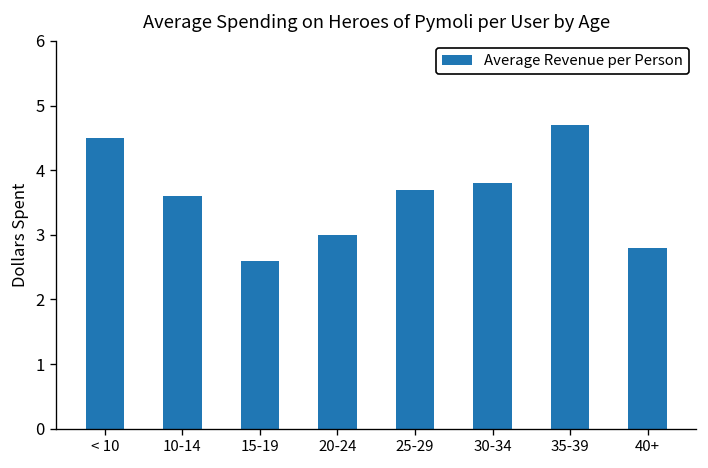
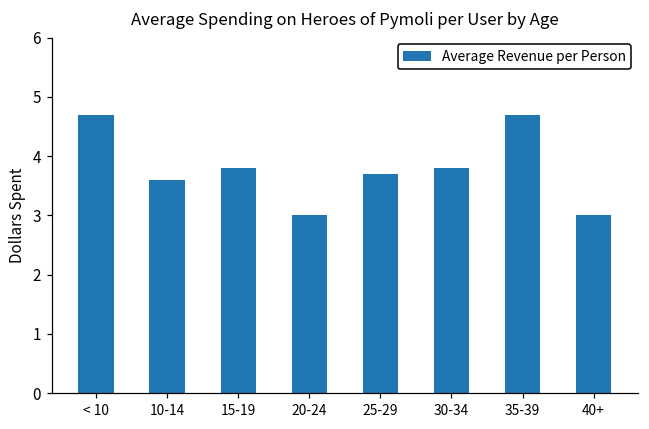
< 10: 4.5 -> 4.7
15-19: 2.6 -> 3.8
40+: 2.8 -> 3.0
